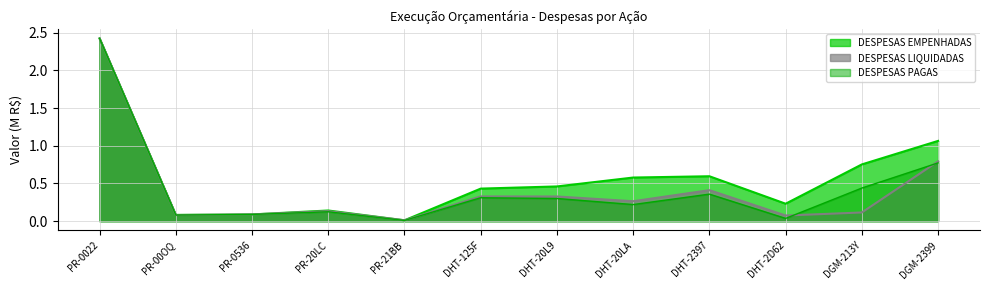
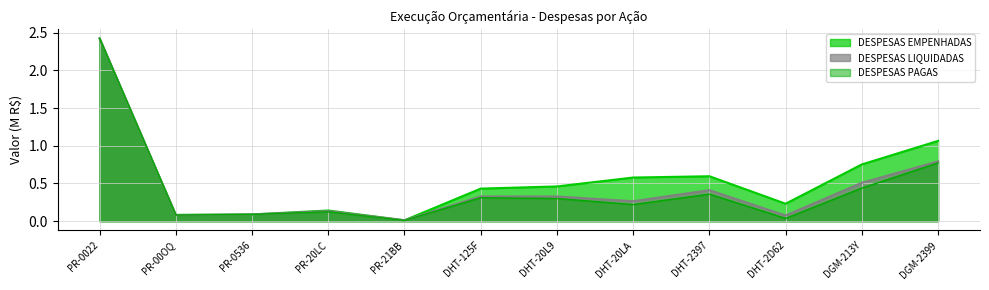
DESPESAS LIQUIDADAS, DGM-213Y: 0.1 -> 0.5
